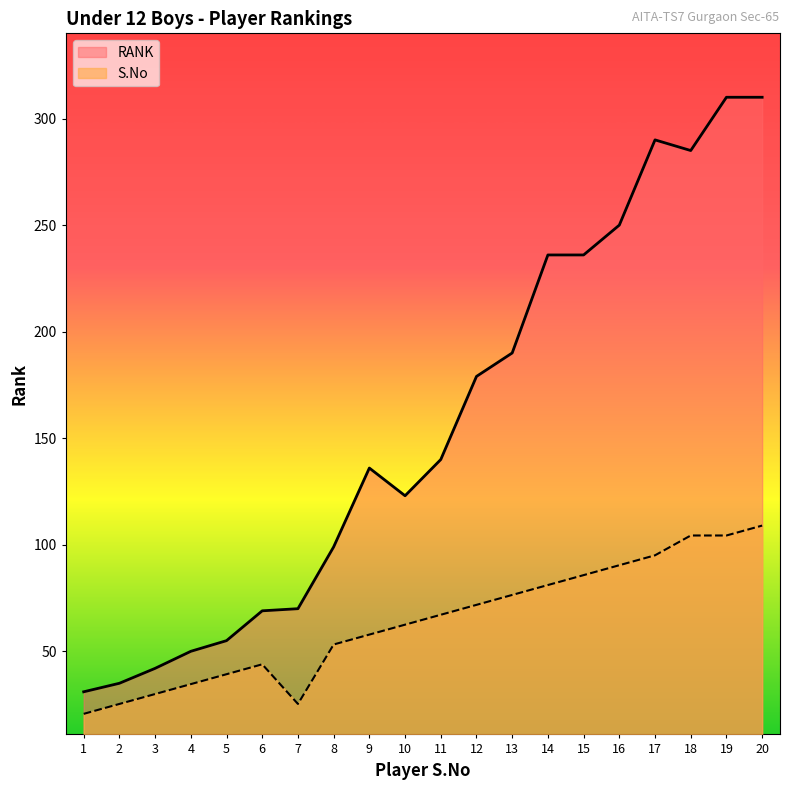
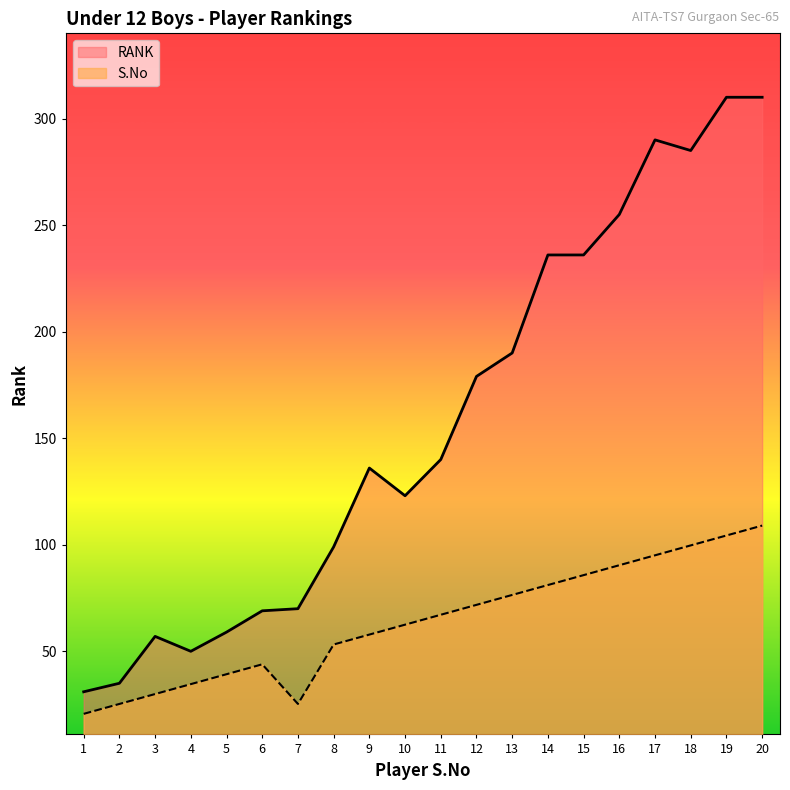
RANK, 3: 42 -> 57
RANK, 5: 55 -> 59
RANK, 16: 250 -> 255
S.No, 18: 104 -> 100
